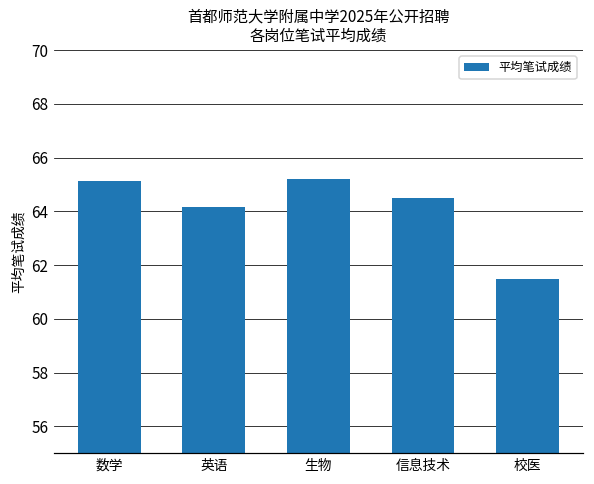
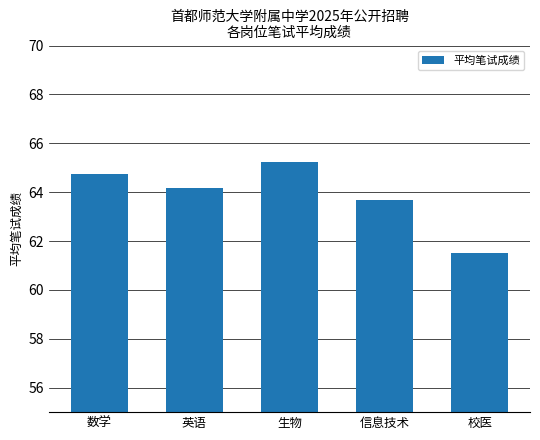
数学: 65.1 -> 64.8
信息技术: 64.5 -> 63.7
